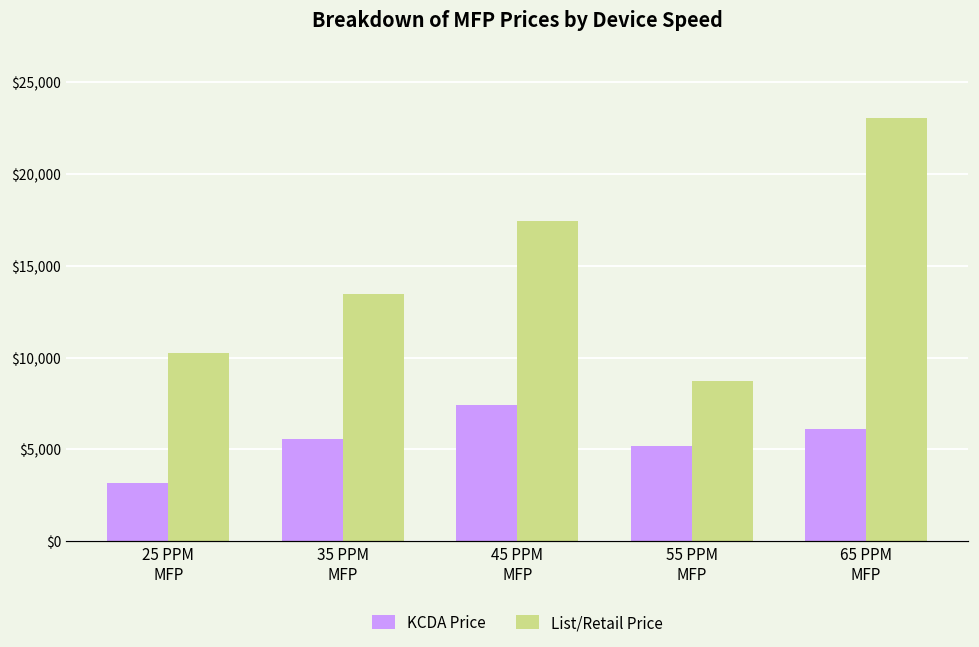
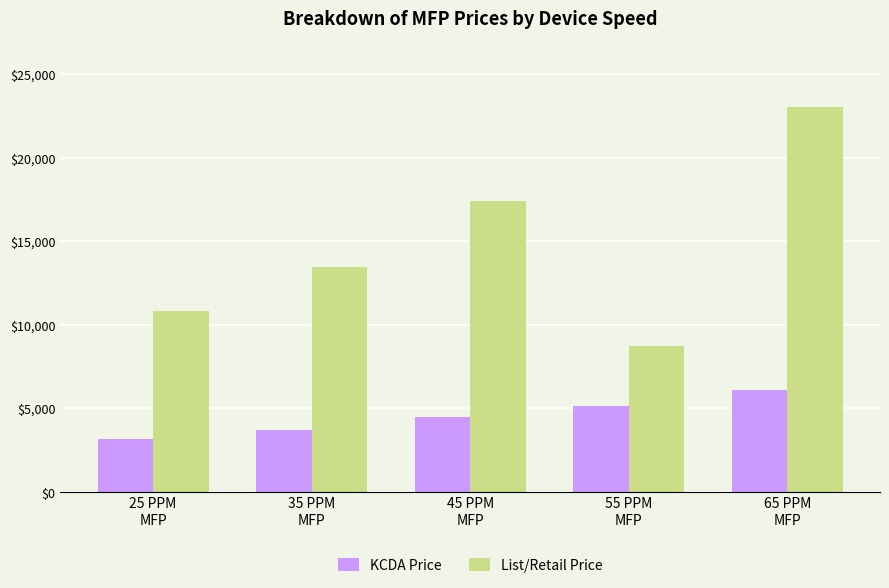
List/Retail Price, 25 PPM MFP: $10,300 -> $10,800
KCDA Price, 35 PPM MFP: $5,600 -> $3,700
KCDA Price, 45 PPM MFP: $7,400 -> $4,500
